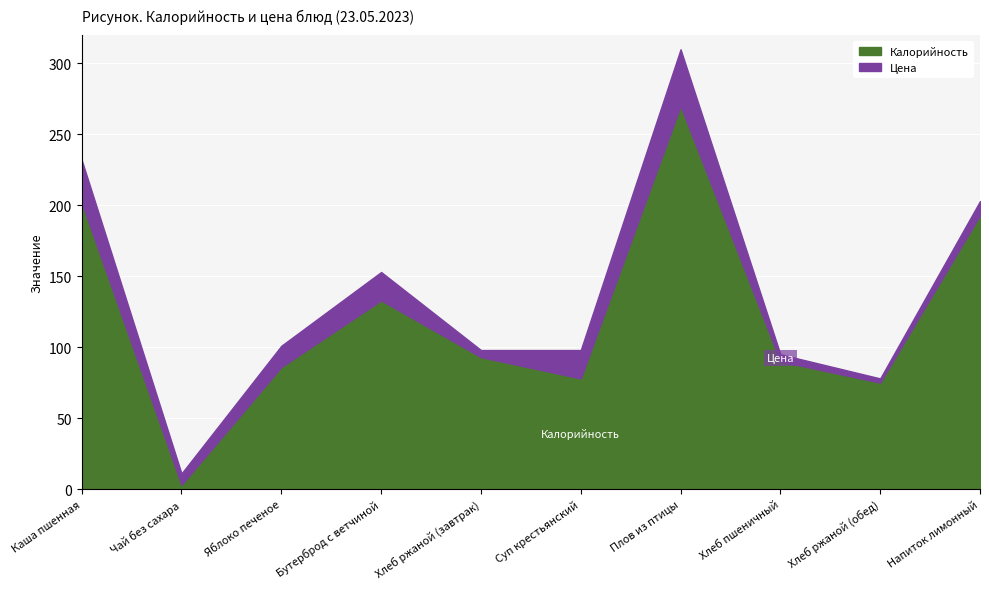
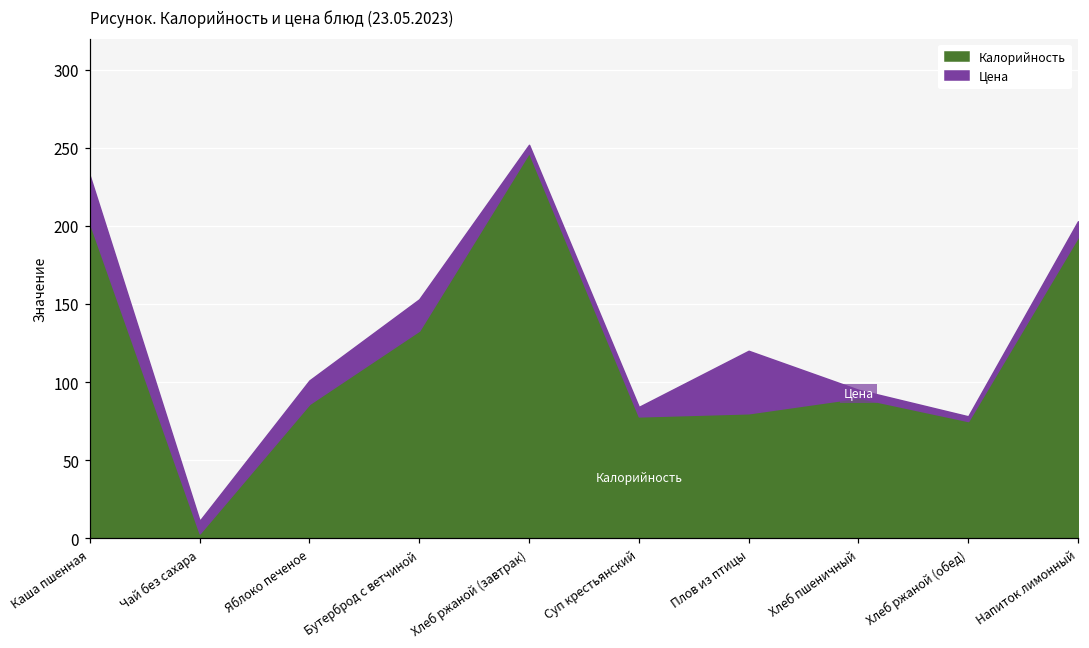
Калорийность, Хлеб ржаной (завтрак): 93 -> 247
Цена, Суп крестьянский: 20 -> 6
Калорийность, Плов из птицы: 270 -> 80
